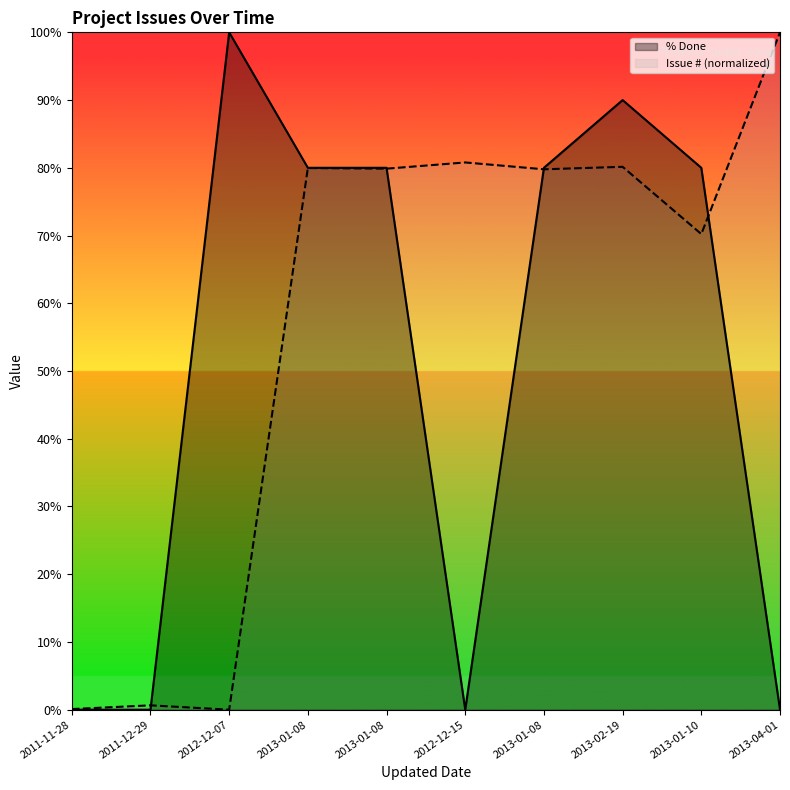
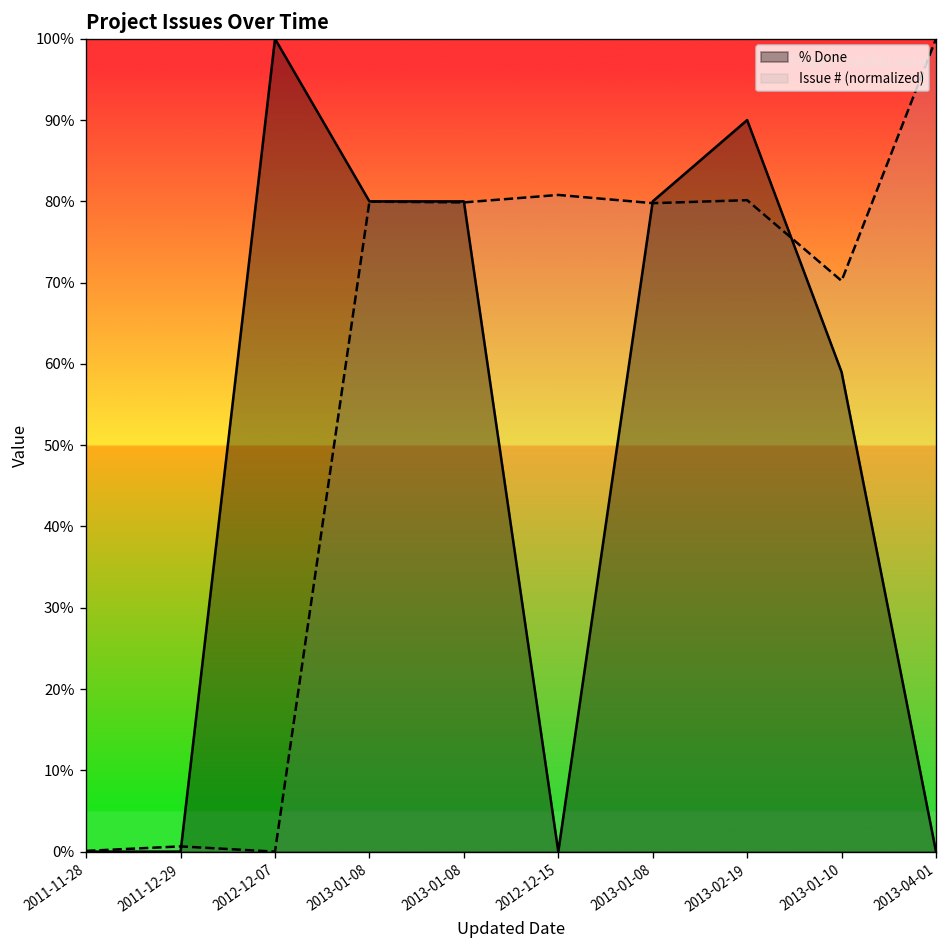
% Done, 2013-01-10: 80% -> 59%
